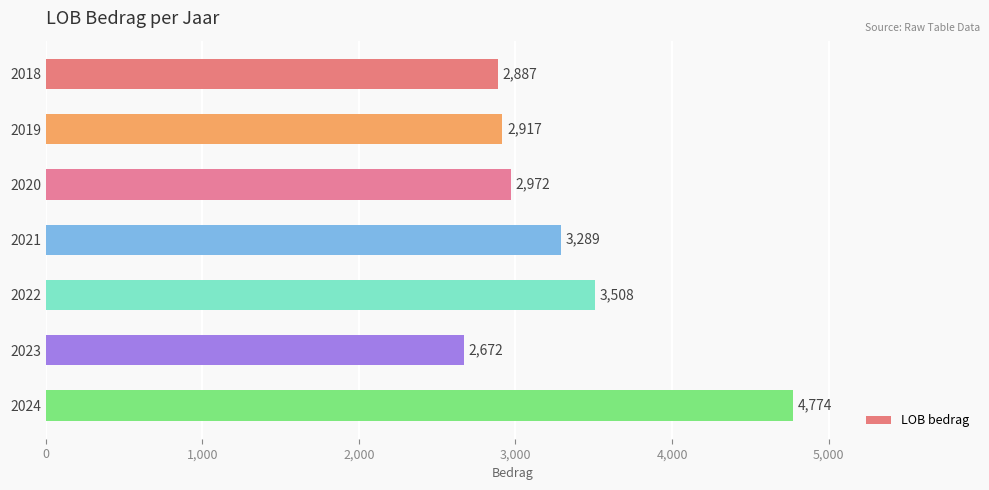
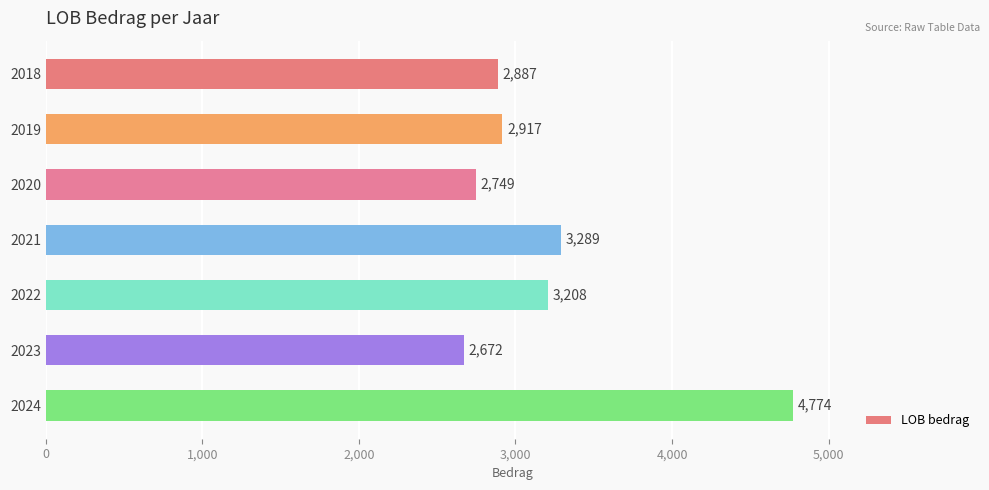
2020: 2,972 -> 2,749
2022: 3,508 -> 3,208
